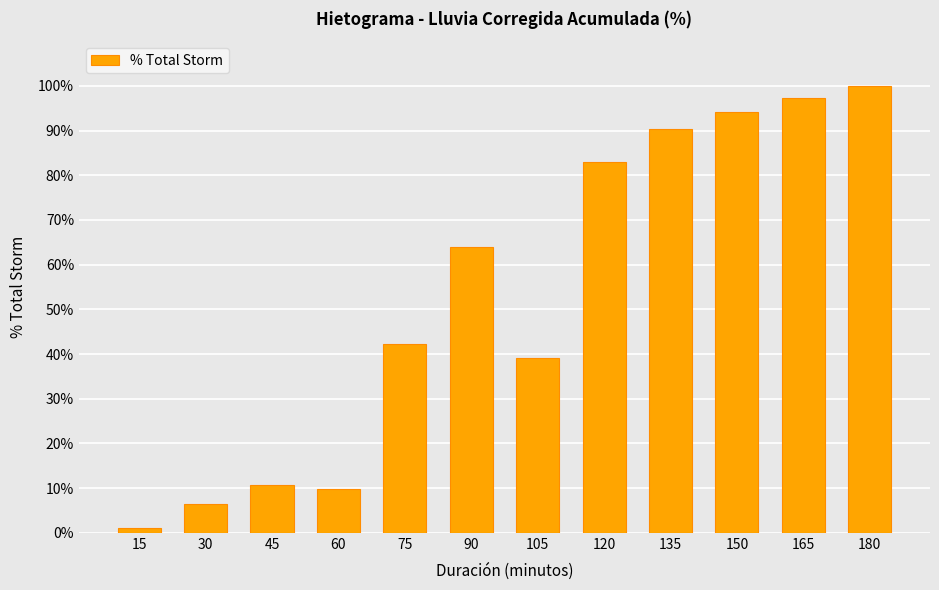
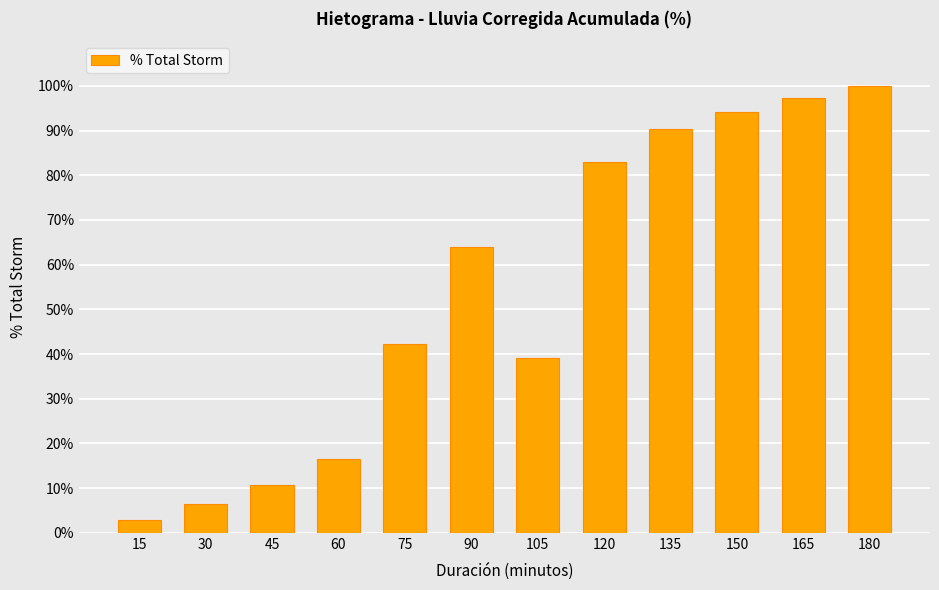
15: 1% -> 3%
60: 10% -> 16%
